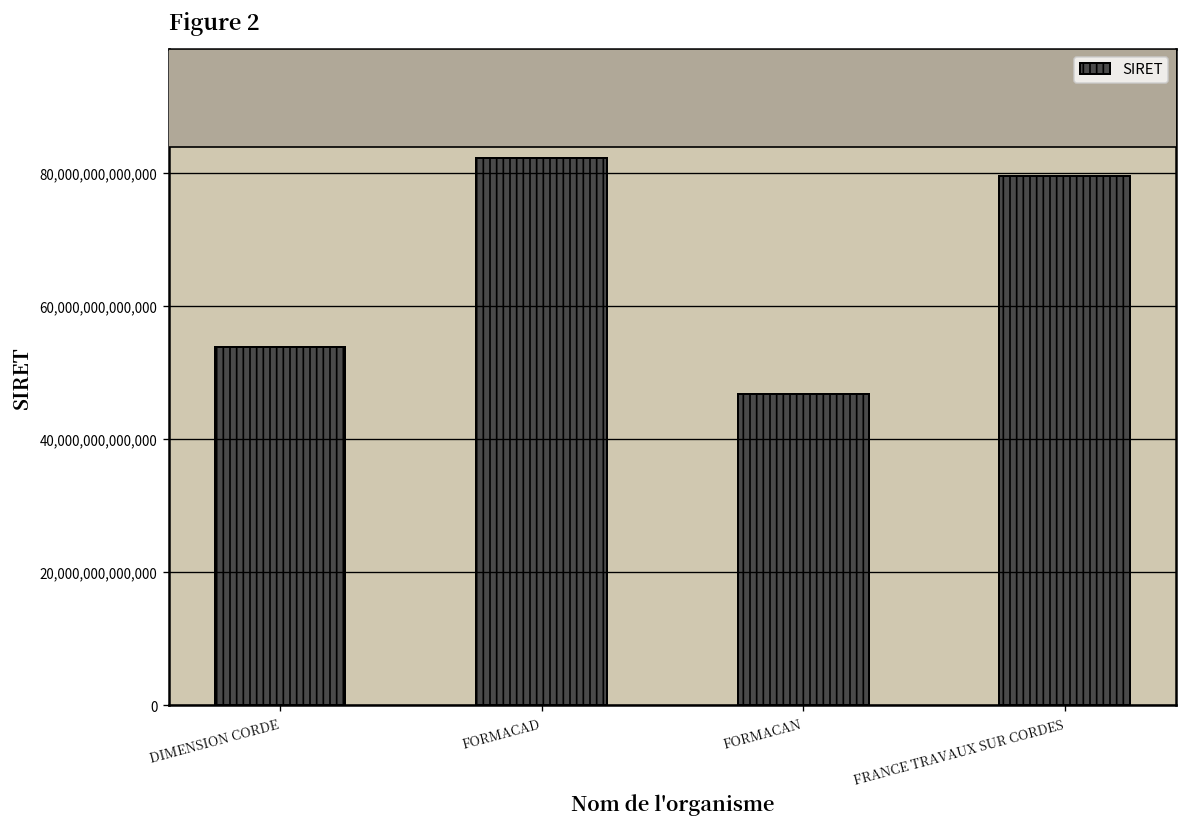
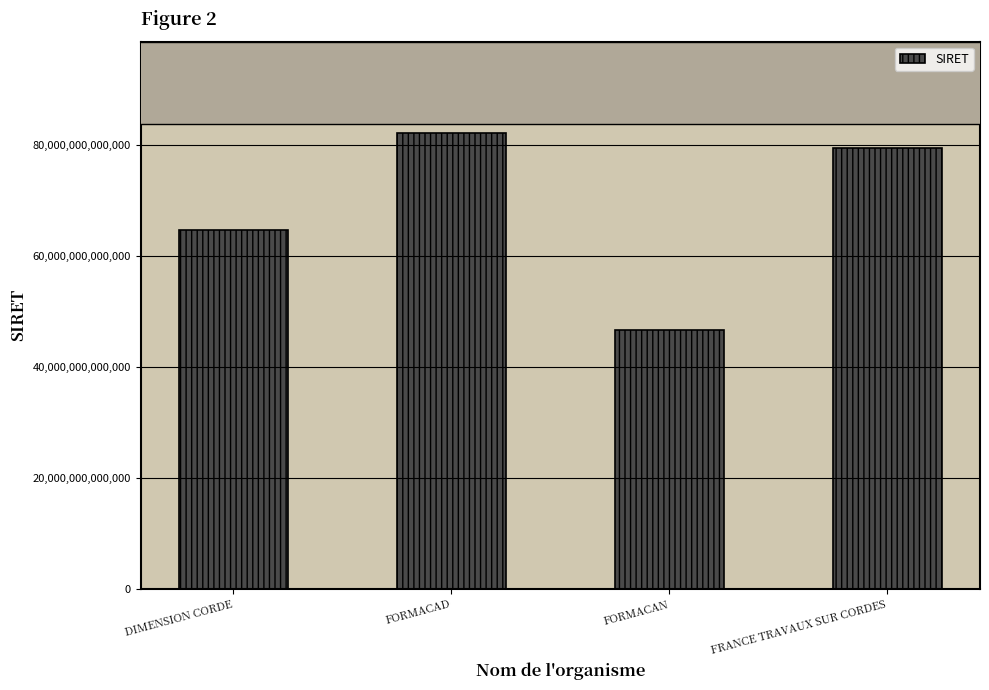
DIMENSION CORDE: 54,000,000,000,000 -> 65,000,000,000,000
